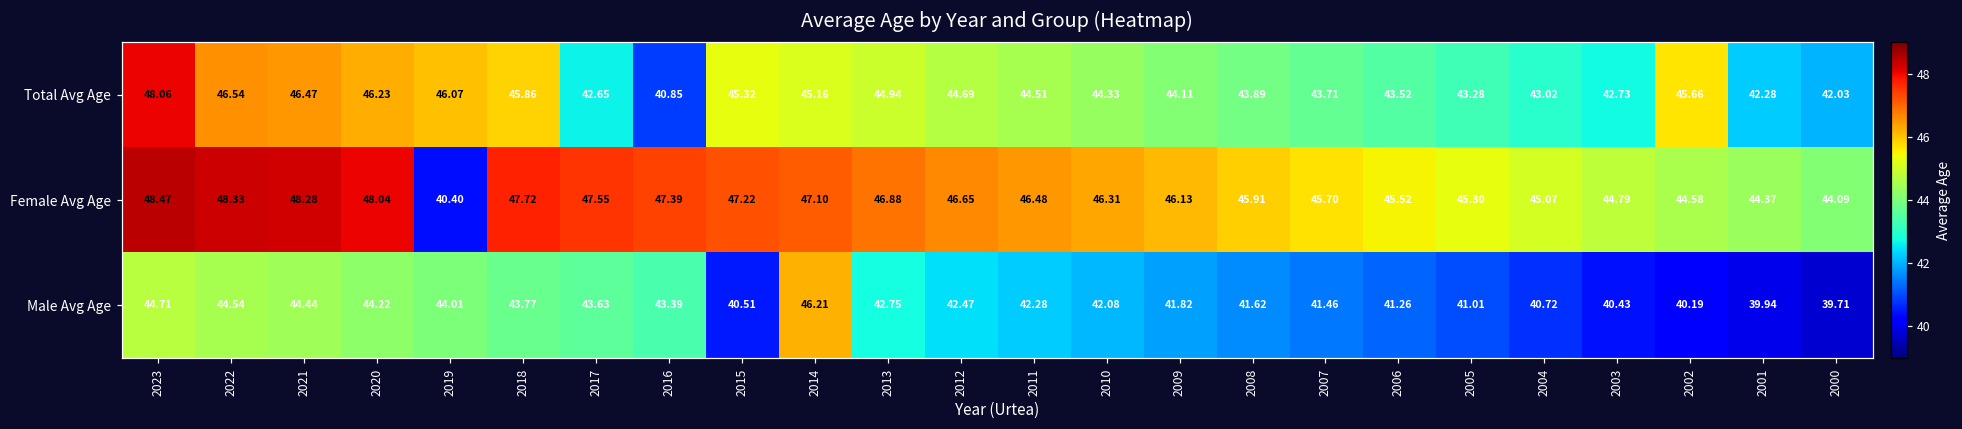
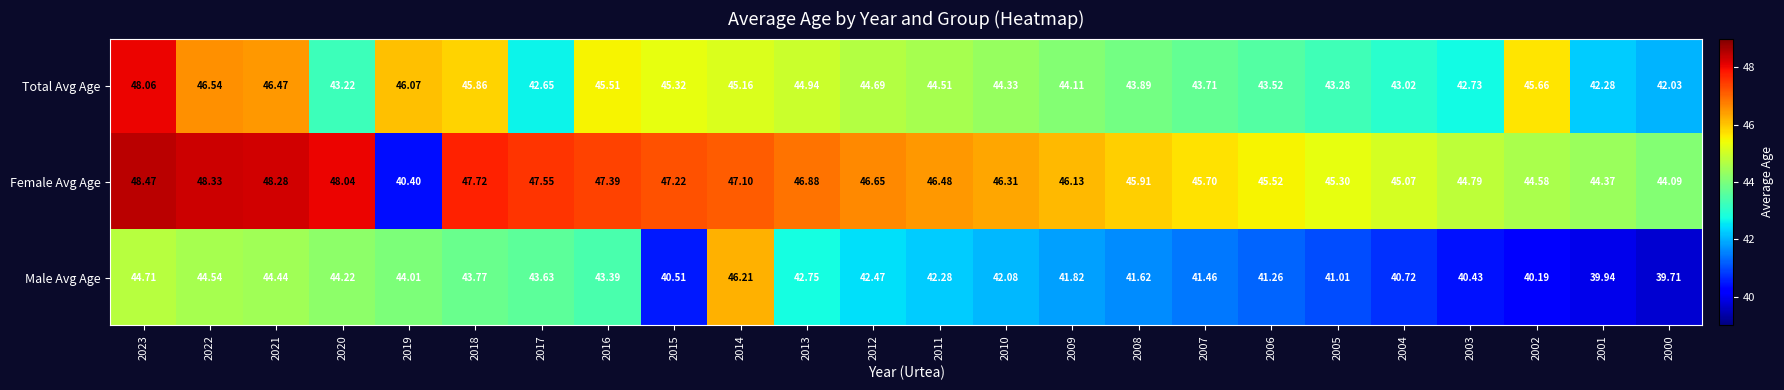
Total Avg Age, 2020: 46.23 -> 43.22
Total Avg Age, 2016: 40.85 -> 45.51
